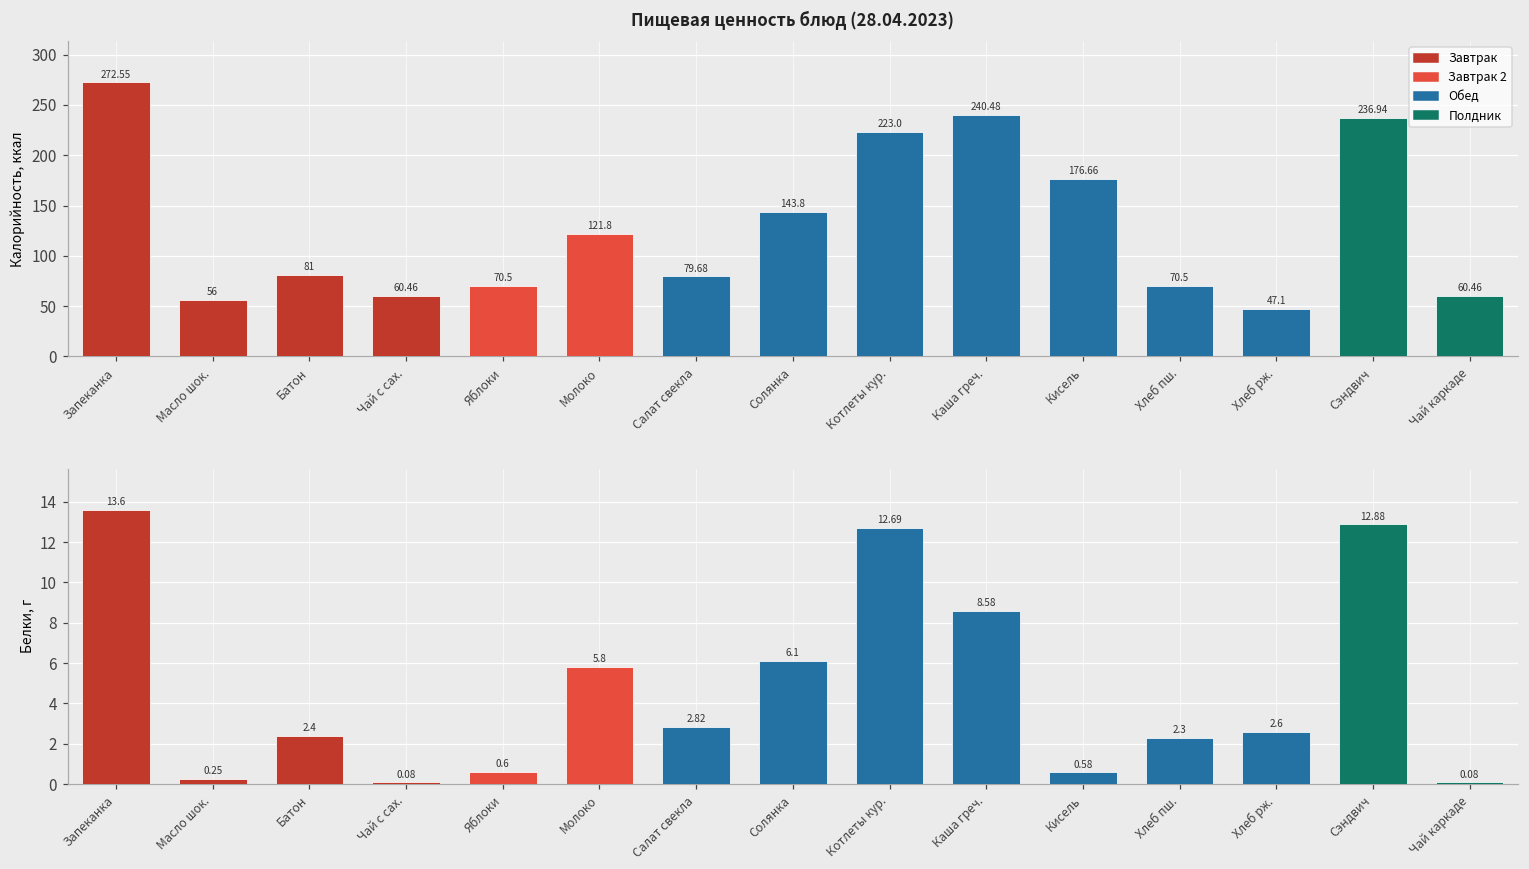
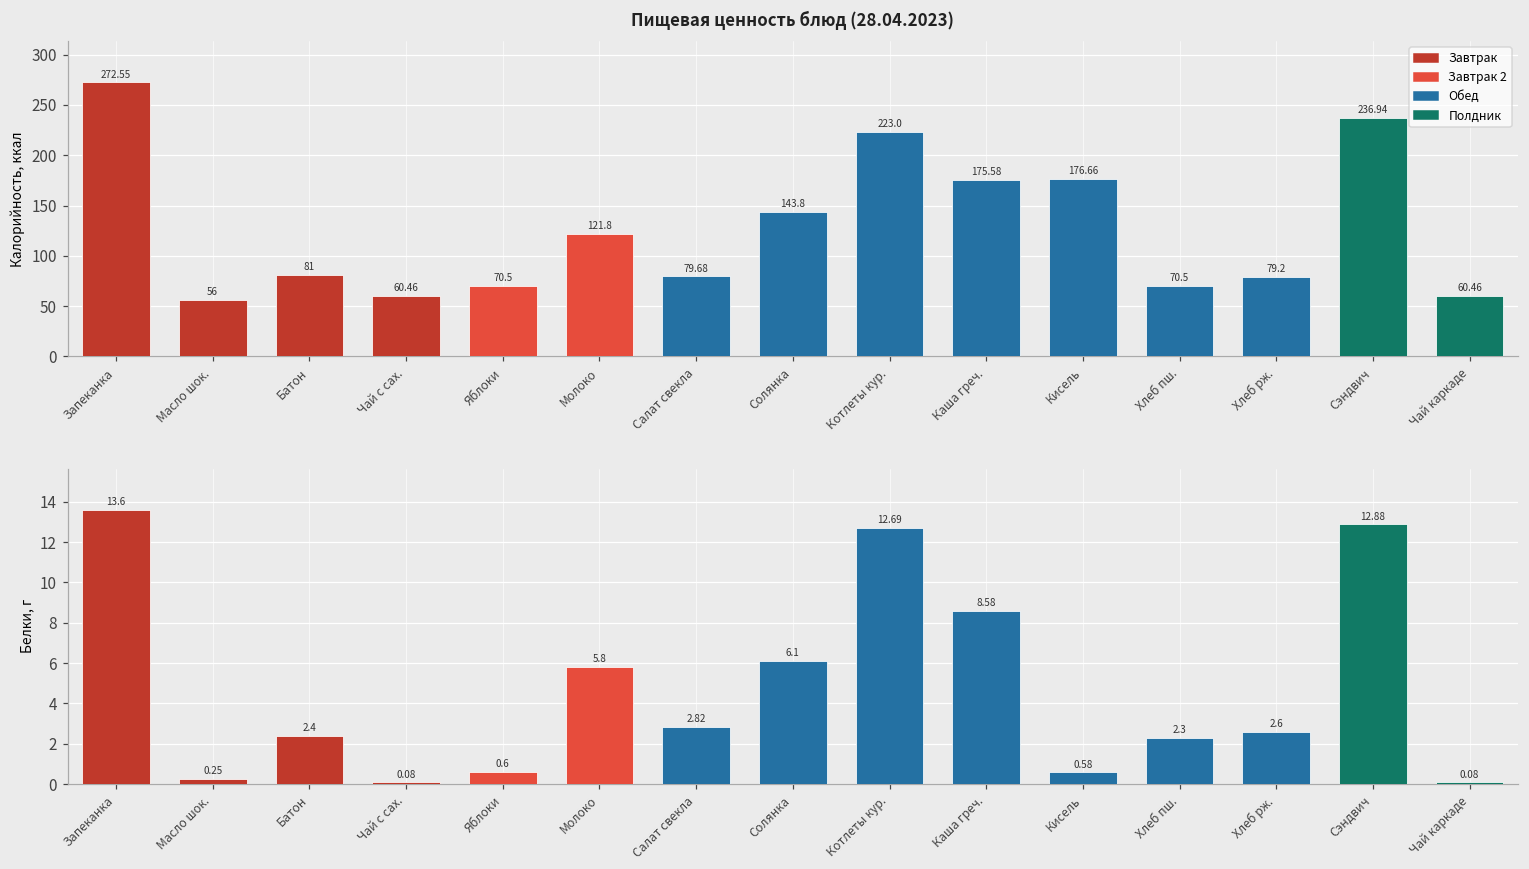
Пищевая ценность блюд (28.04.2023), Обед, Каша греч.: 240.48 -> 175.58
Пищевая ценность блюд (28.04.2023), Обед, Хлеб рж.: 47.1 -> 79.2
